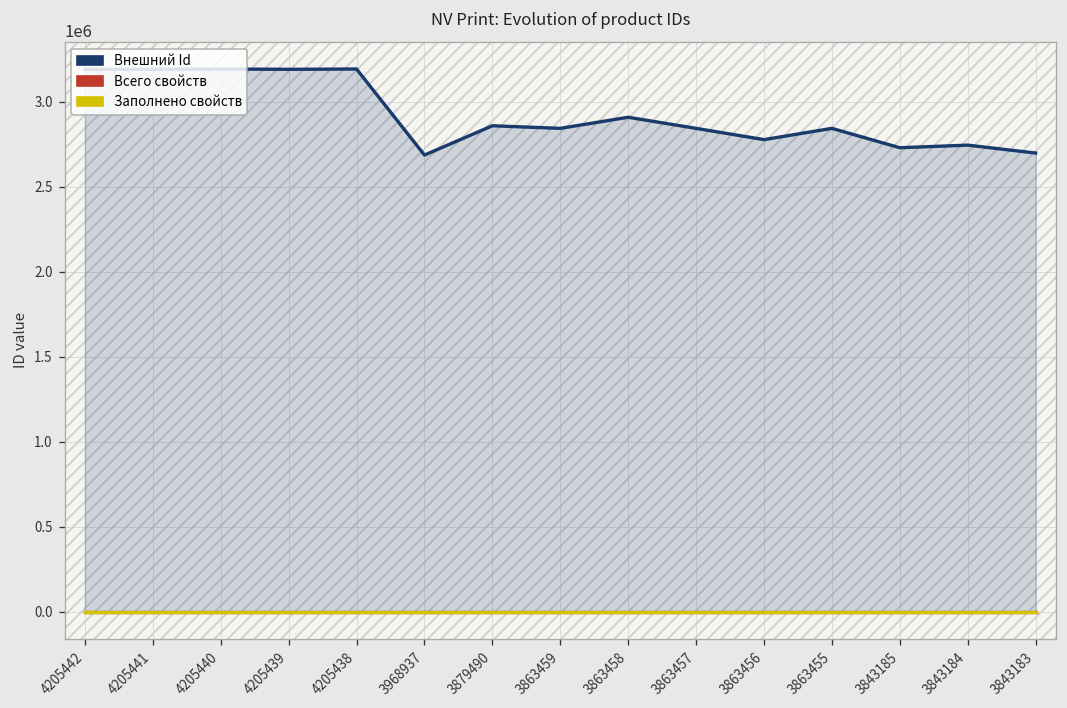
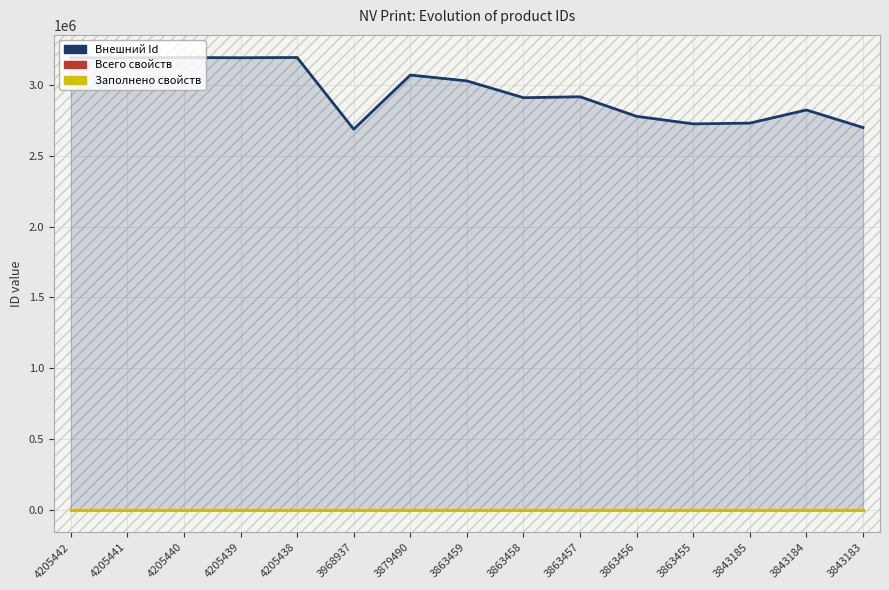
Внешний Id, 3879490: 2860000 -> 3070000
Внешний Id, 3863459: 2840000 -> 3030000
Внешний Id, 3863457: 2840000 -> 2920000
Внешний Id, 3863455: 2840000 -> 2720000
Внешний Id, 3843184: 2750000 -> 2820000
